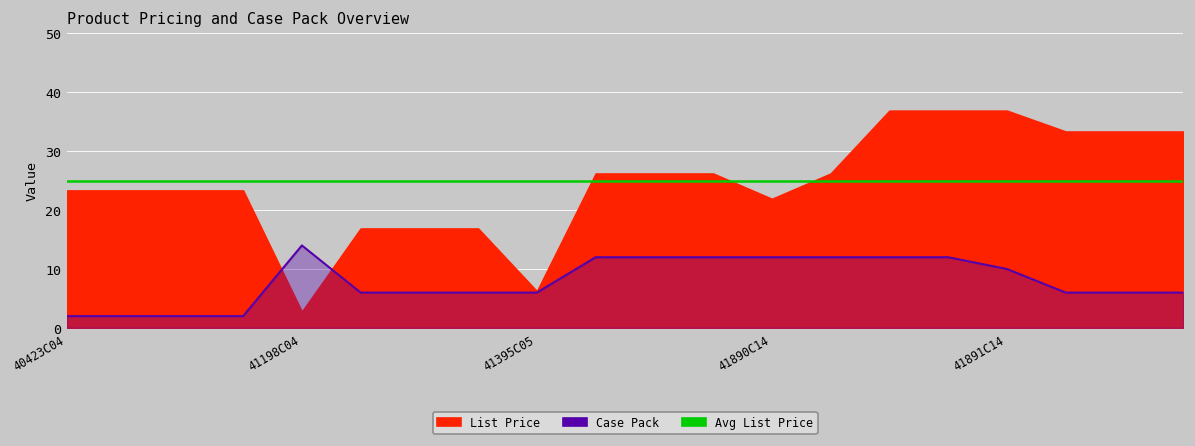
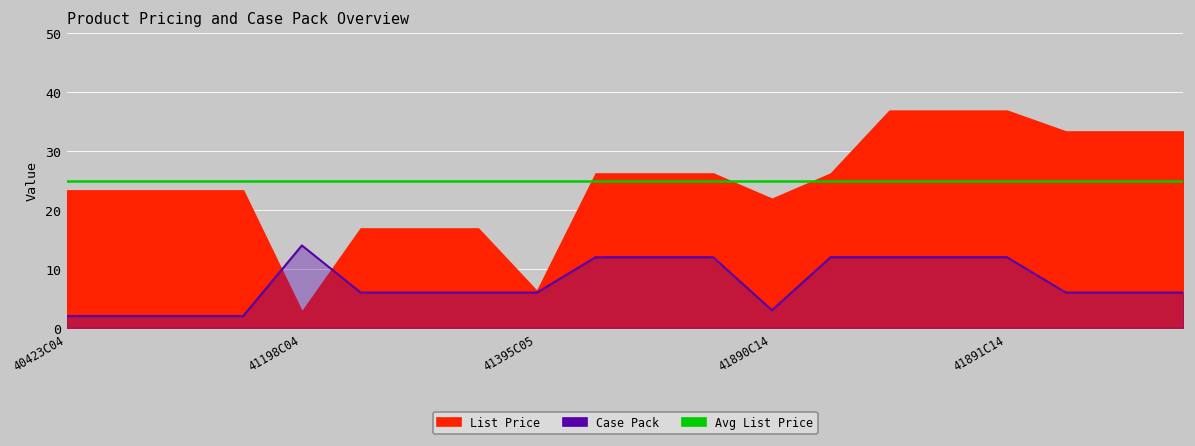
Case Pack, 41890C14: 12 -> 3
Case Pack, 41891C14: 10 -> 12
